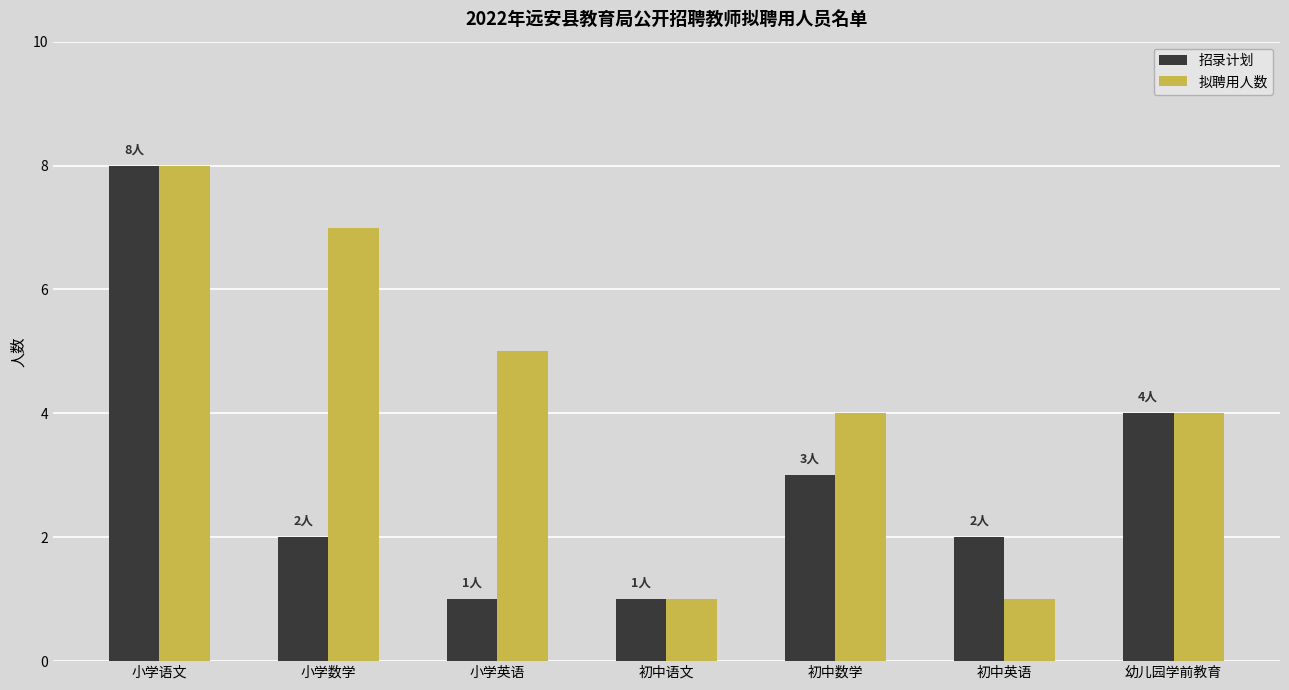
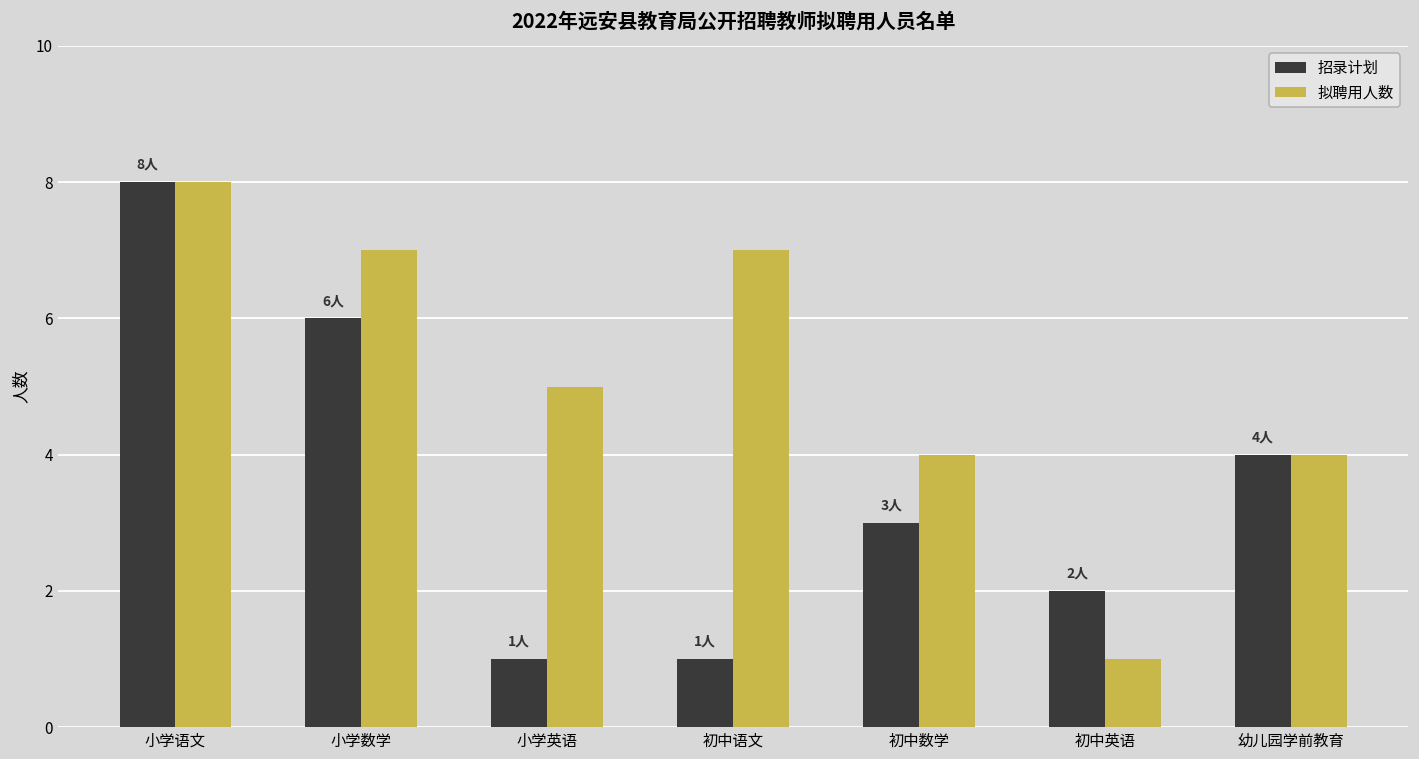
招录计划, 小学数学: 2人 -> 6人
拟聘用人数, 初中语文: 1 -> 7
